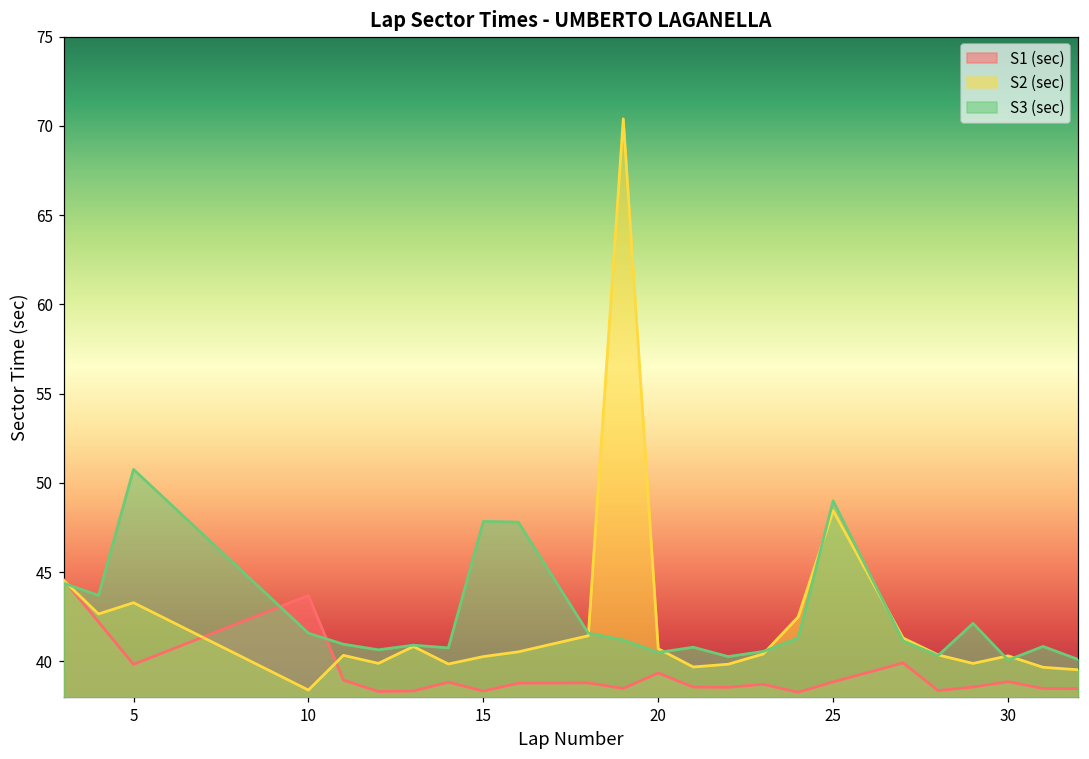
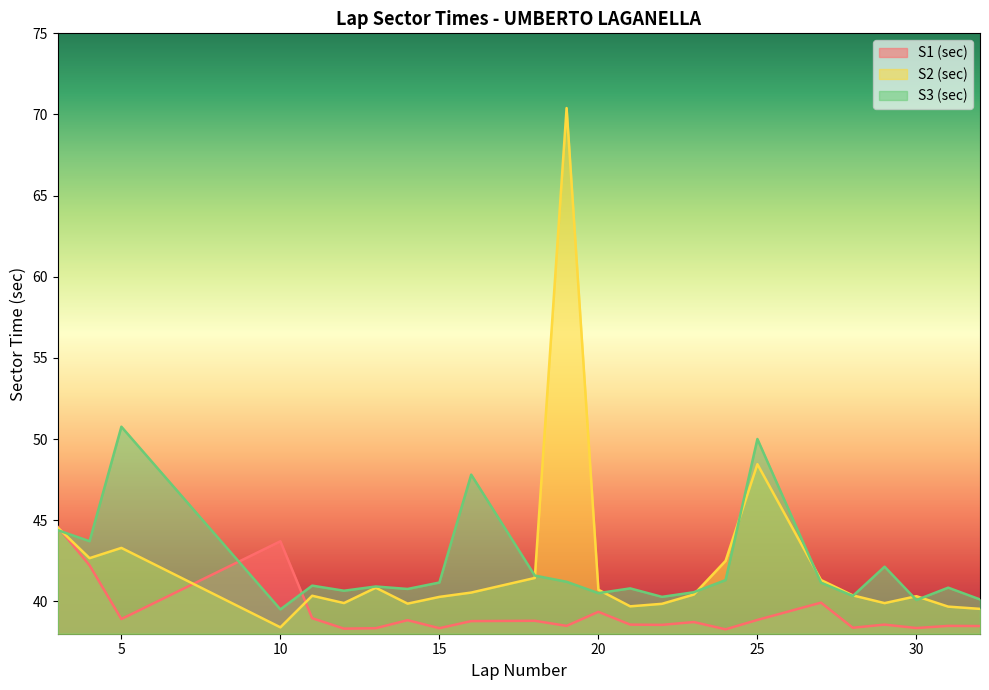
S1 (sec), 5: 39.8 -> 38.9
S3 (sec), 10: 41.6 -> 39.5
S3 (sec), 15: 47.8 -> 41.2
S3 (sec), 25: 49 -> 50
S1 (sec), 30: 38.9 -> 38.4
